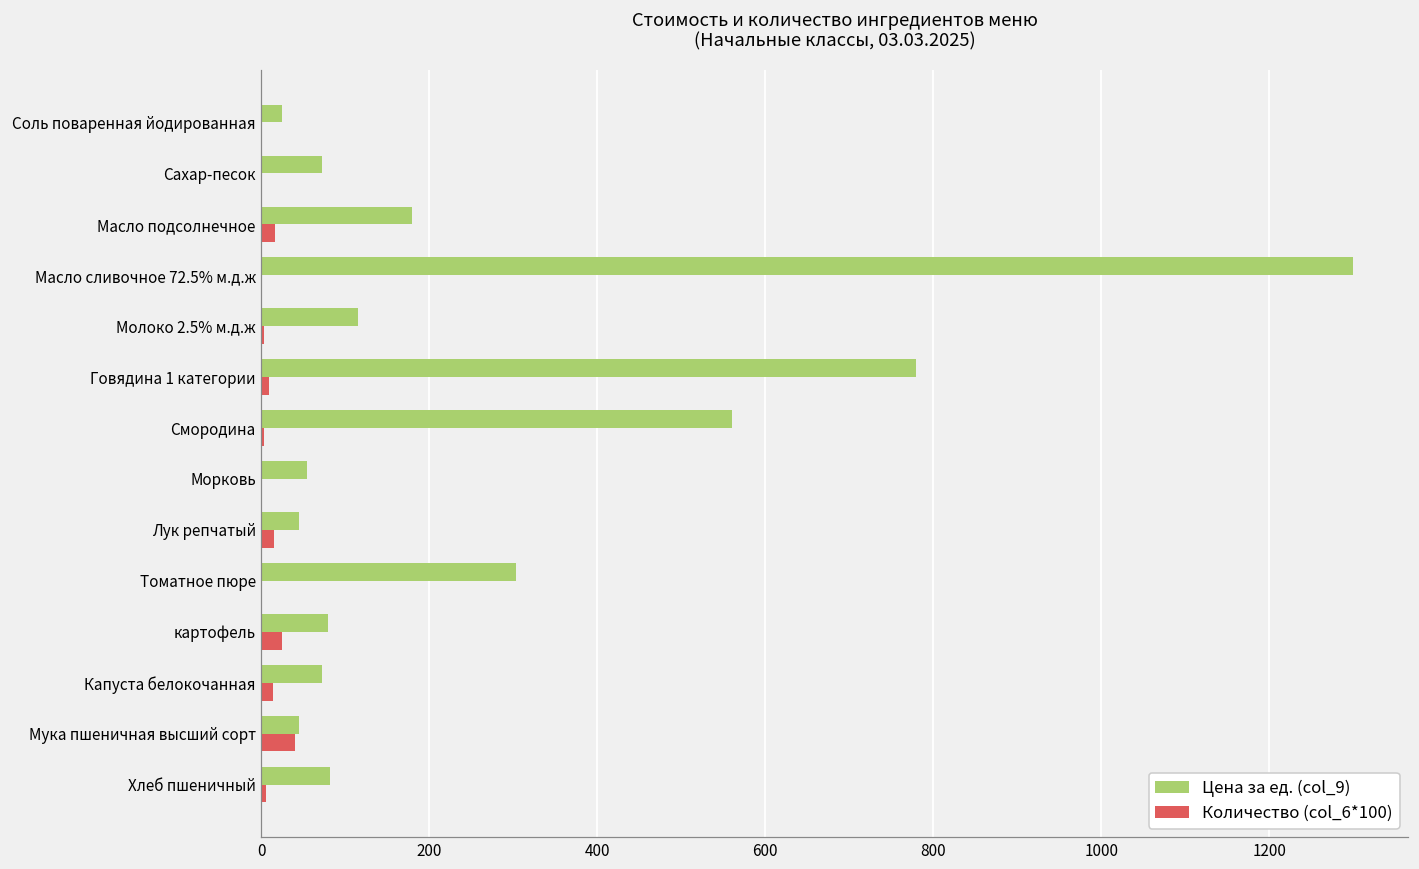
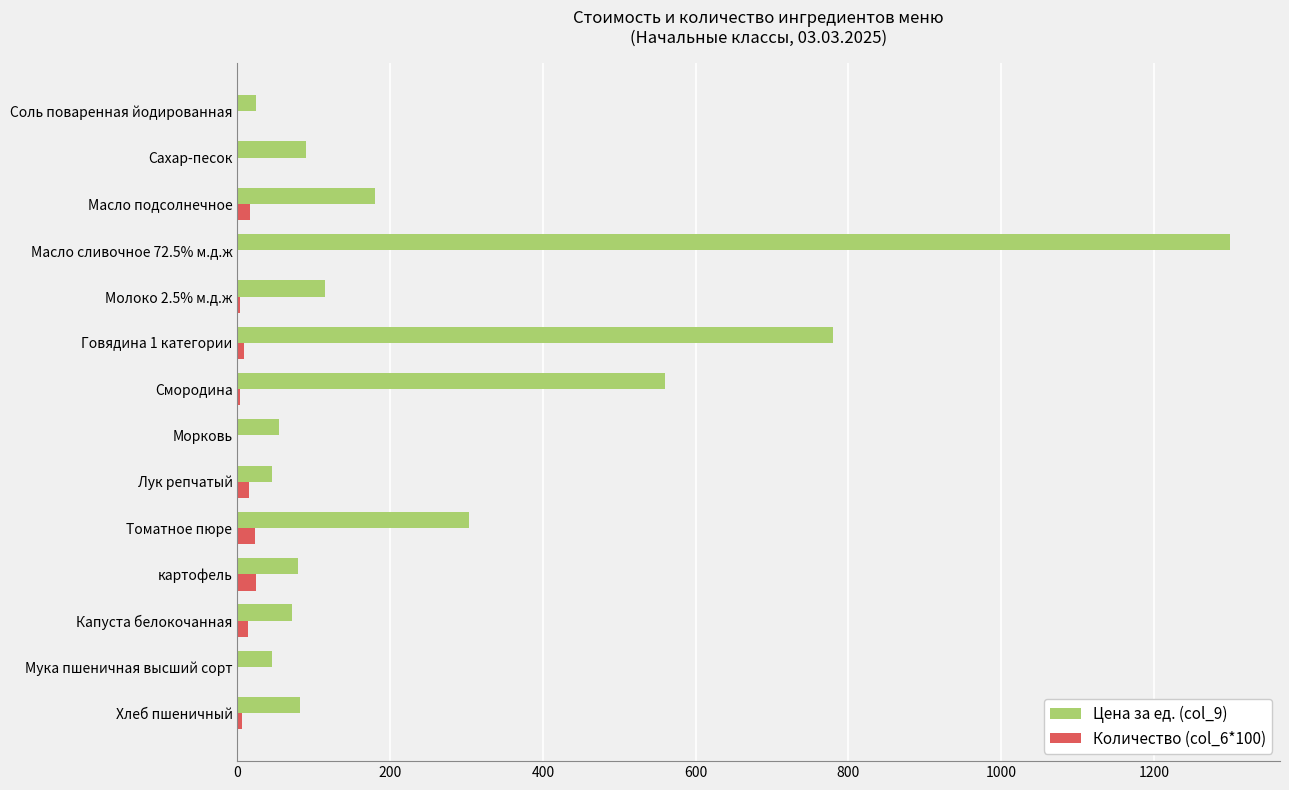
Цена за ед. (col_9), Сахар-песок: 70 -> 90
Количество (col_6*100), Томатное пюре: 0 -> 20
Количество (col_6*100), Мука пшеничная высший сорт: 40 -> 0
